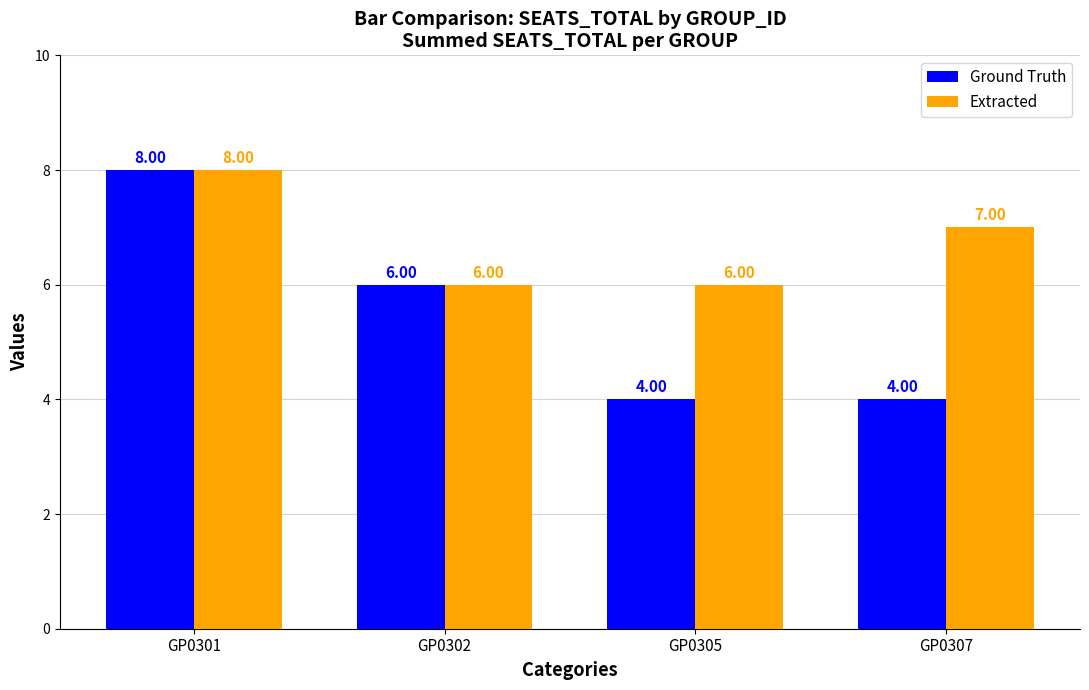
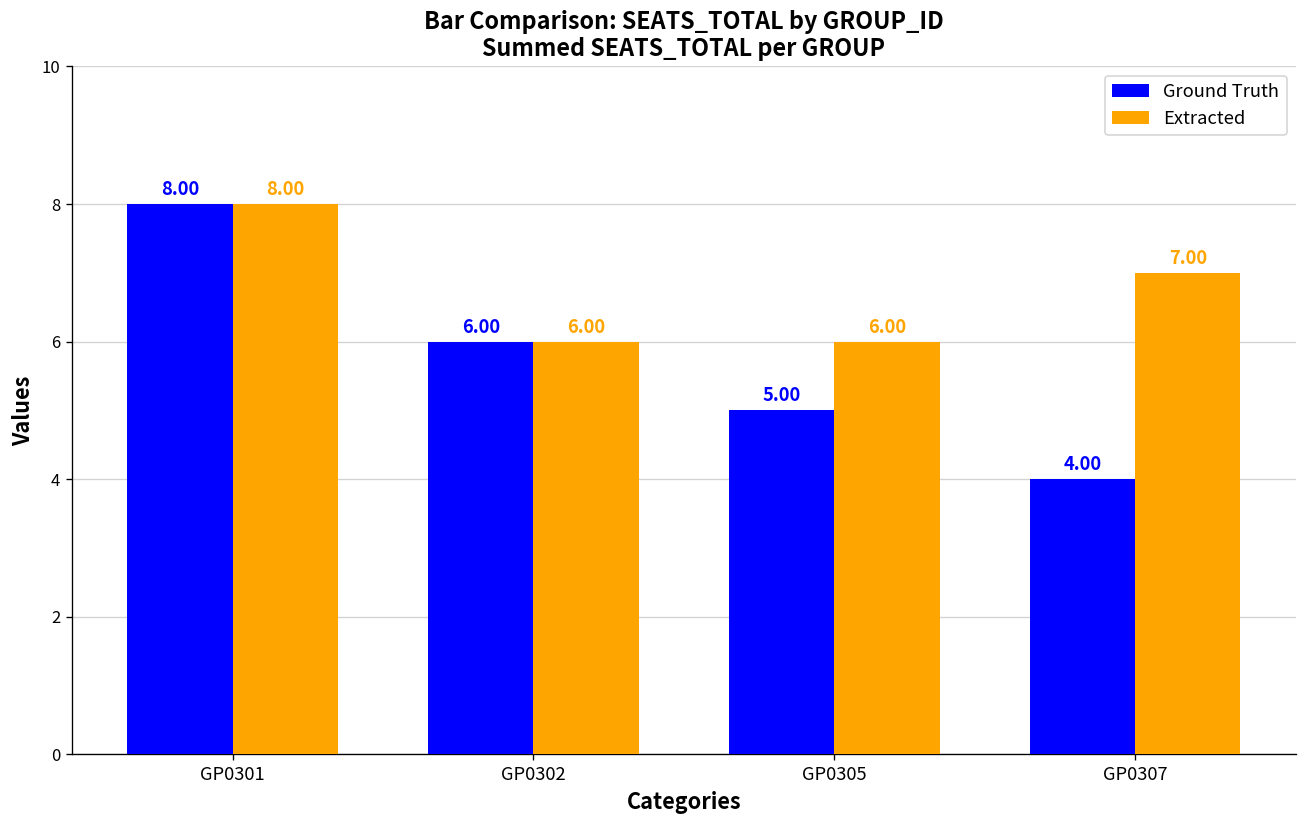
Ground Truth, GP0305: 4.00 -> 5.00
